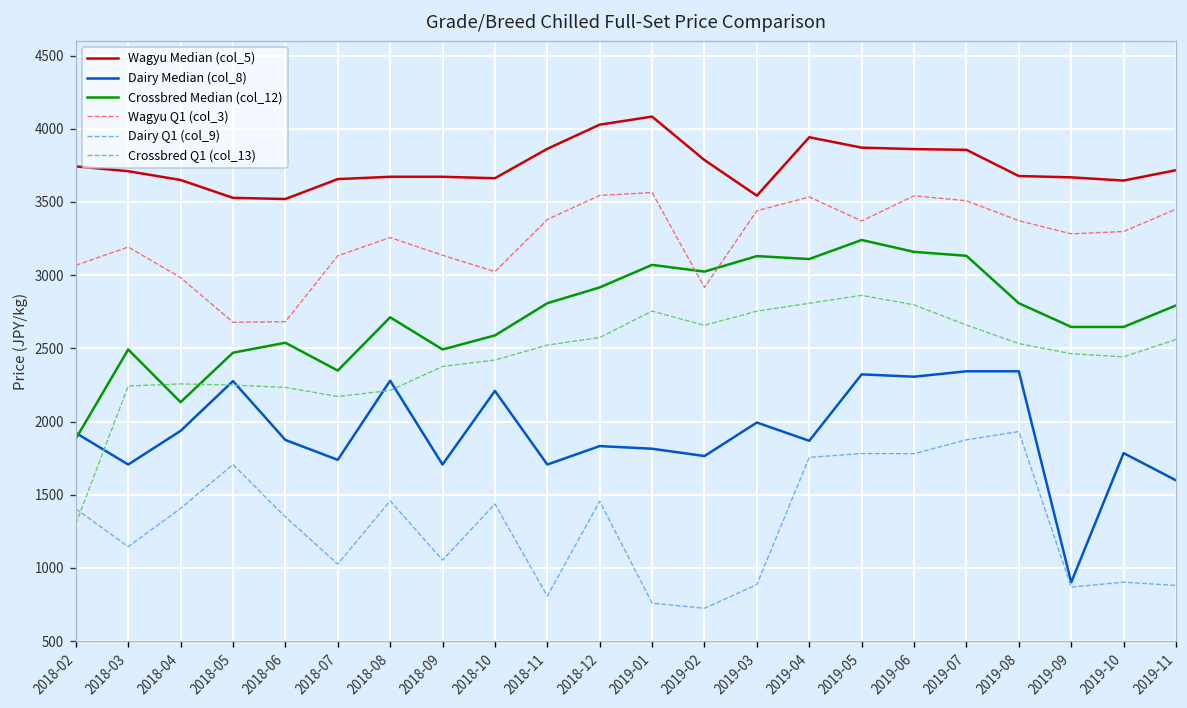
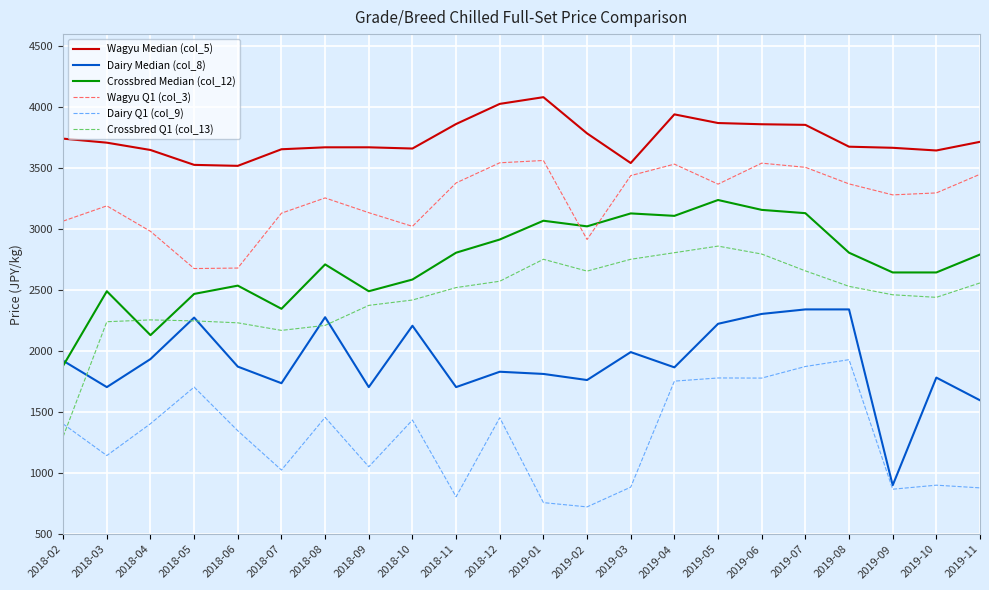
Dairy Median (col_8), 2019-05: 2320 -> 2230
